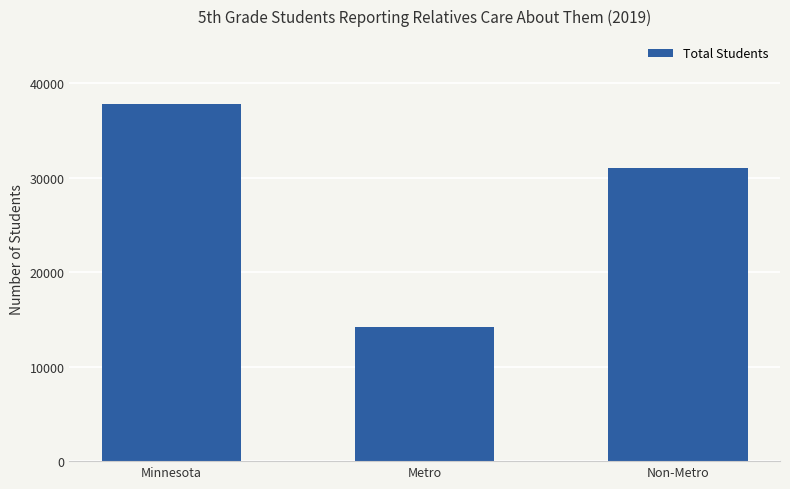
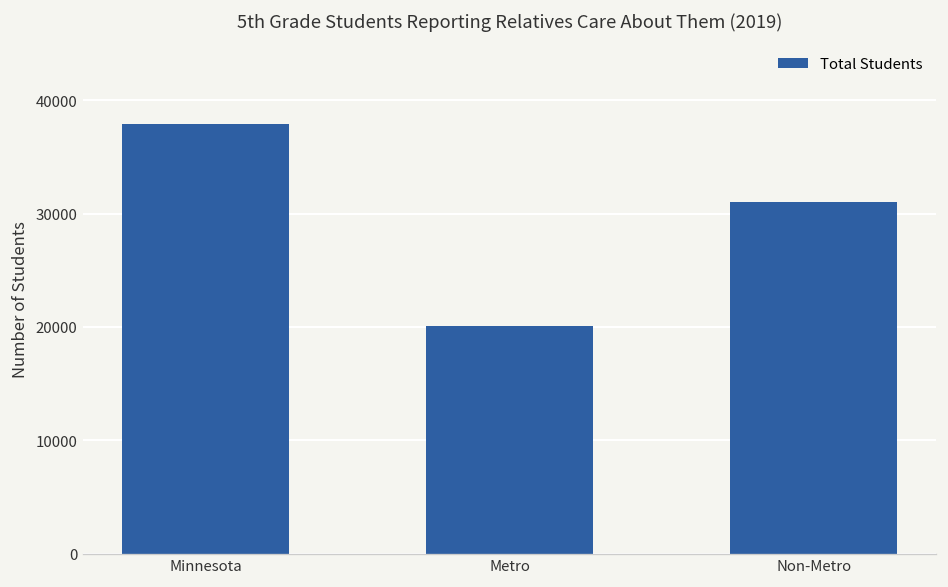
Metro: 14000 -> 20000
